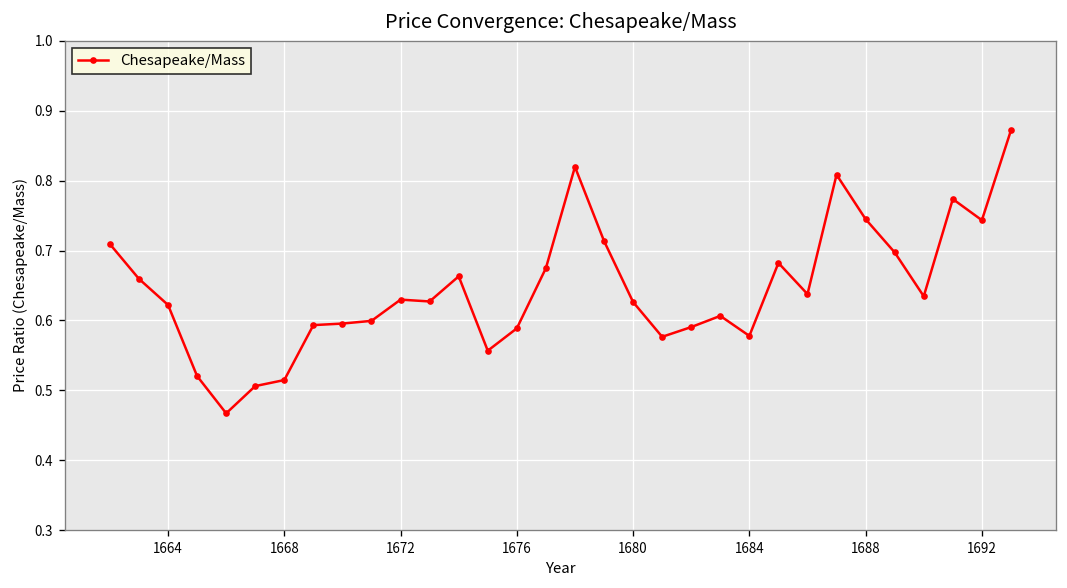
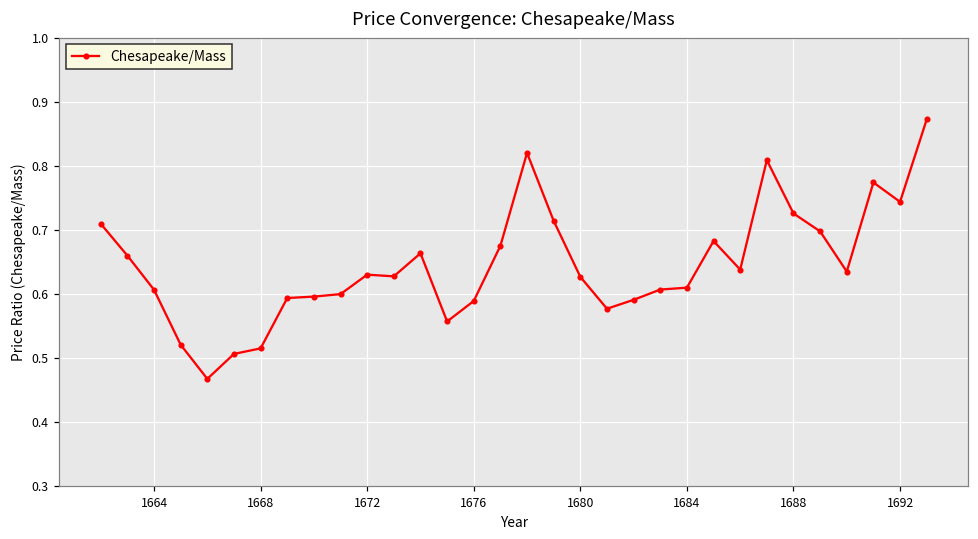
1664: 0.62 -> 0.61
1684: 0.58 -> 0.61
1688: 0.74 -> 0.73
